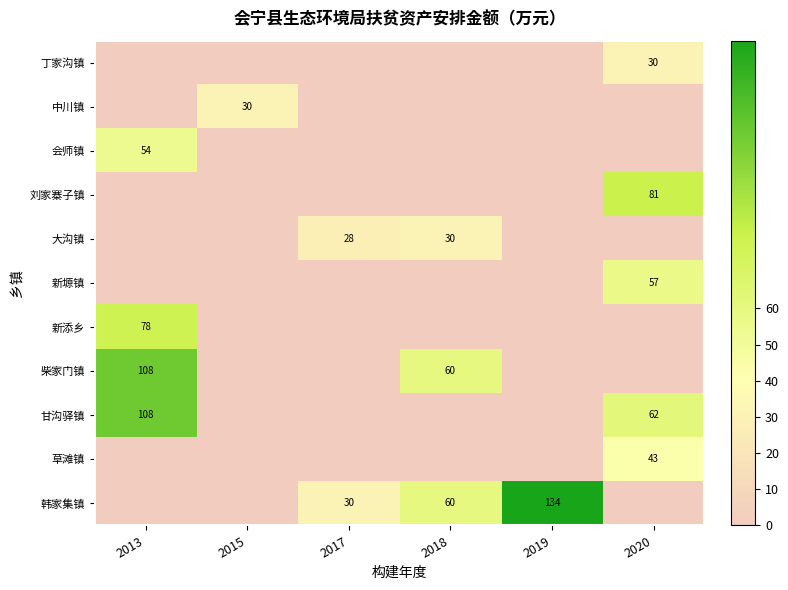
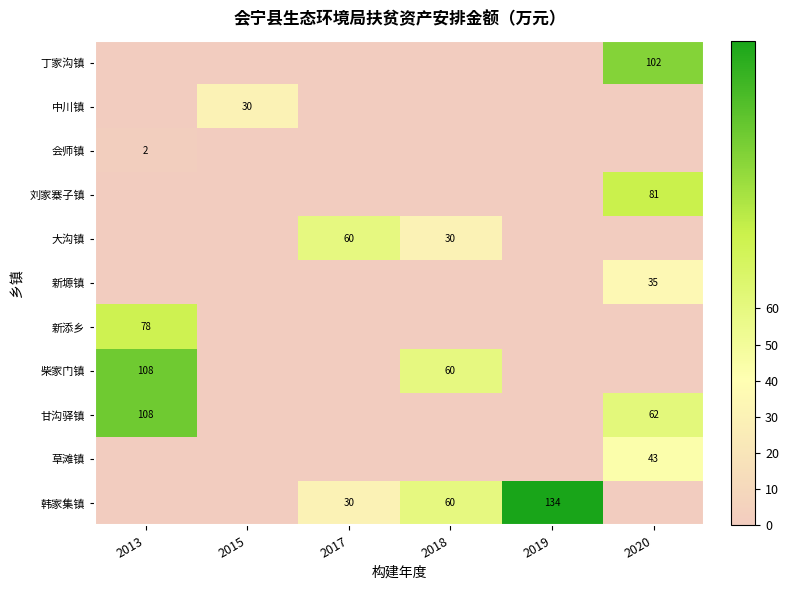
丁家沟镇, 2020: 30 -> 102
会师镇, 2013: 54 -> 2
大沟镇, 2017: 28 -> 60
新塬镇, 2020: 57 -> 35
